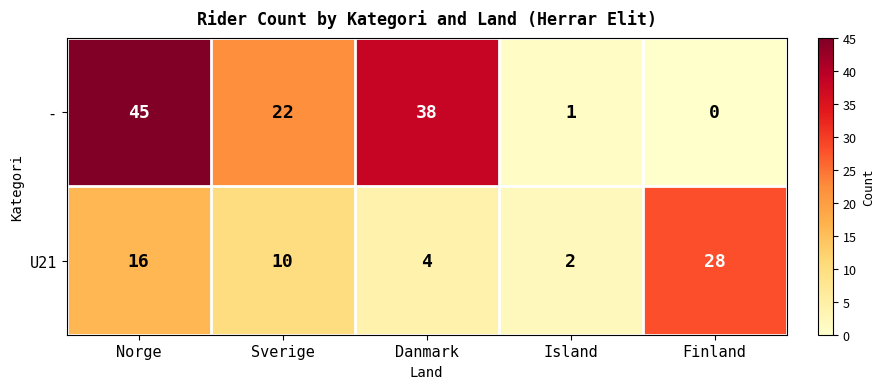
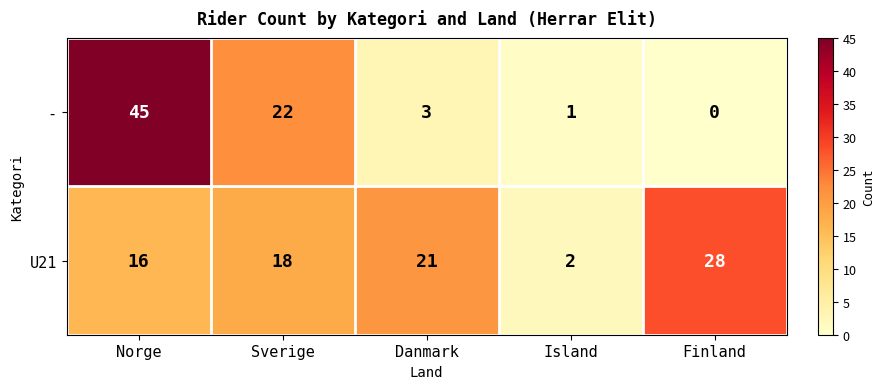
-, Danmark: 38 -> 3
U21, Sverige: 10 -> 18
U21, Danmark: 4 -> 21
